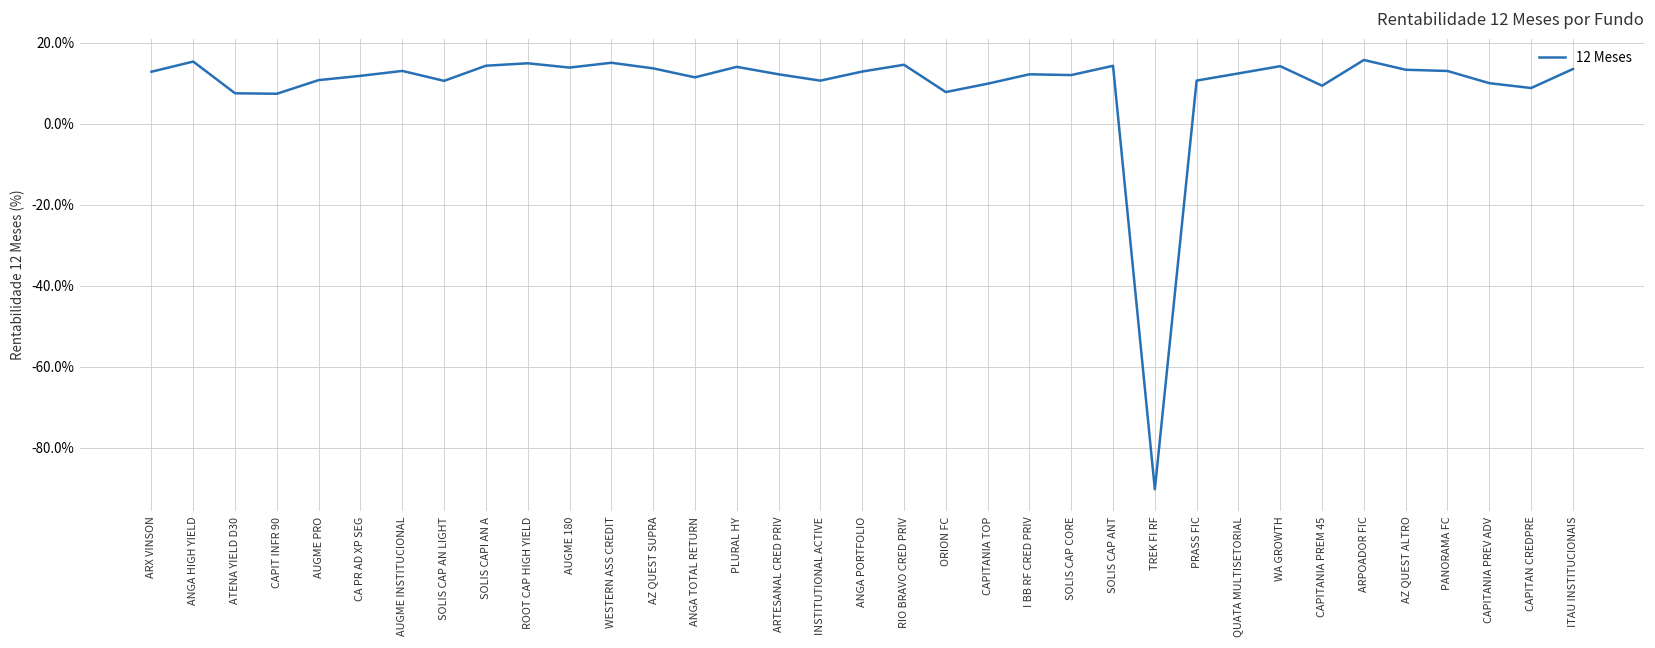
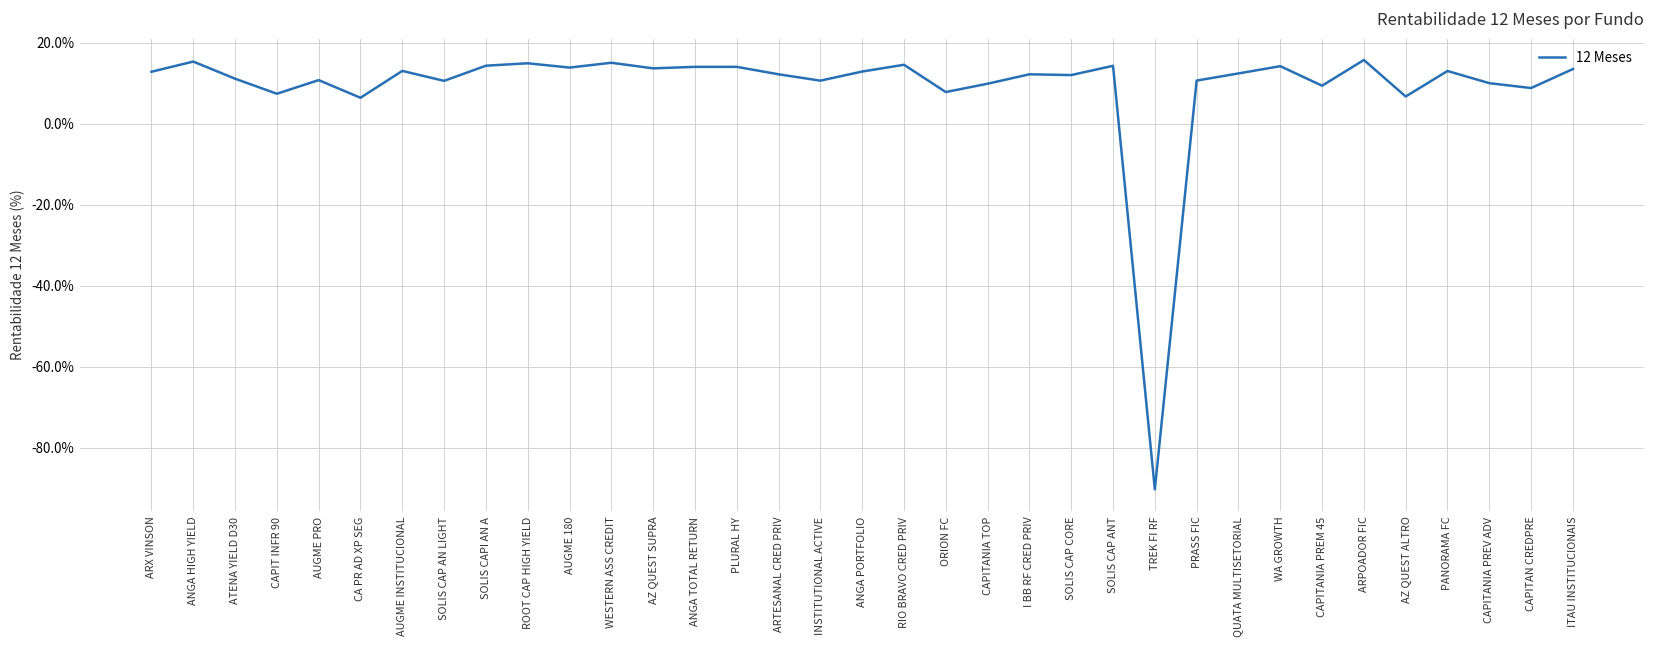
ATENA YIELD D30: 7% -> 11%
CA PR AD XP SEG: 12% -> 6%
ANGA TOTAL RETURN: 11% -> 14%
AZ QUEST ALTRO: 13% -> 7%
